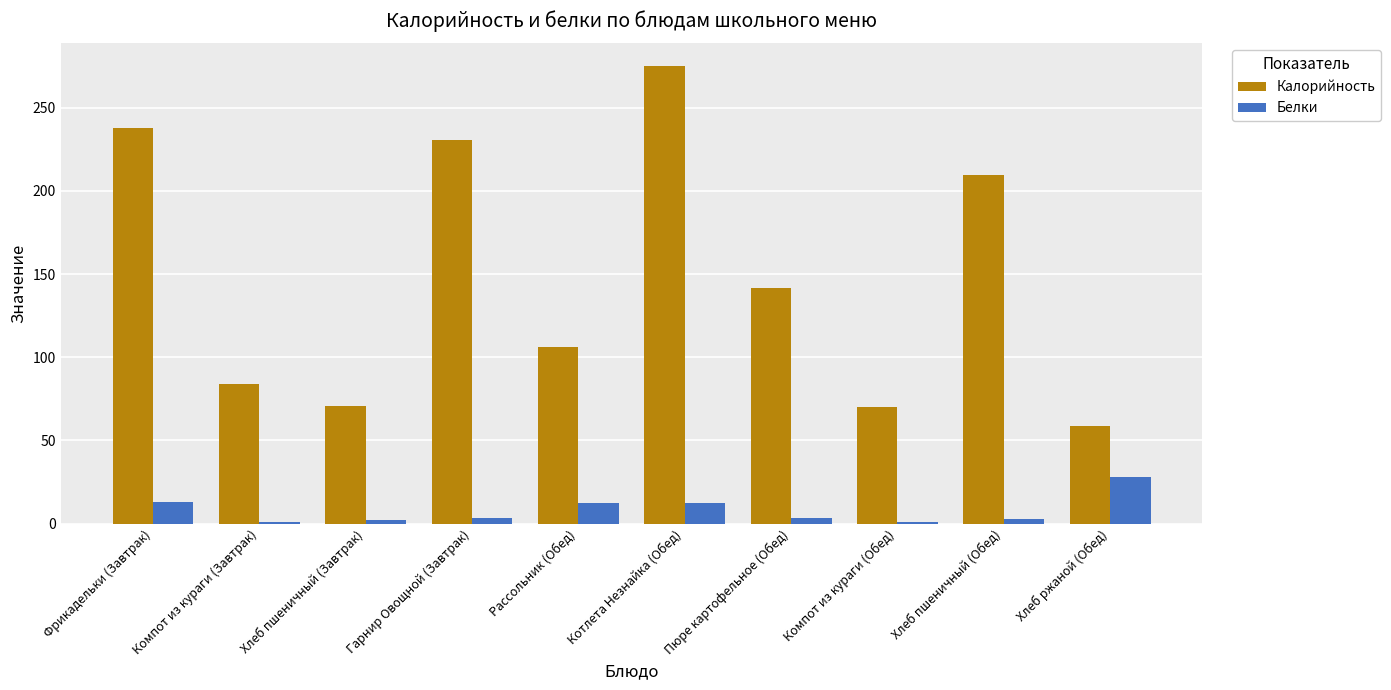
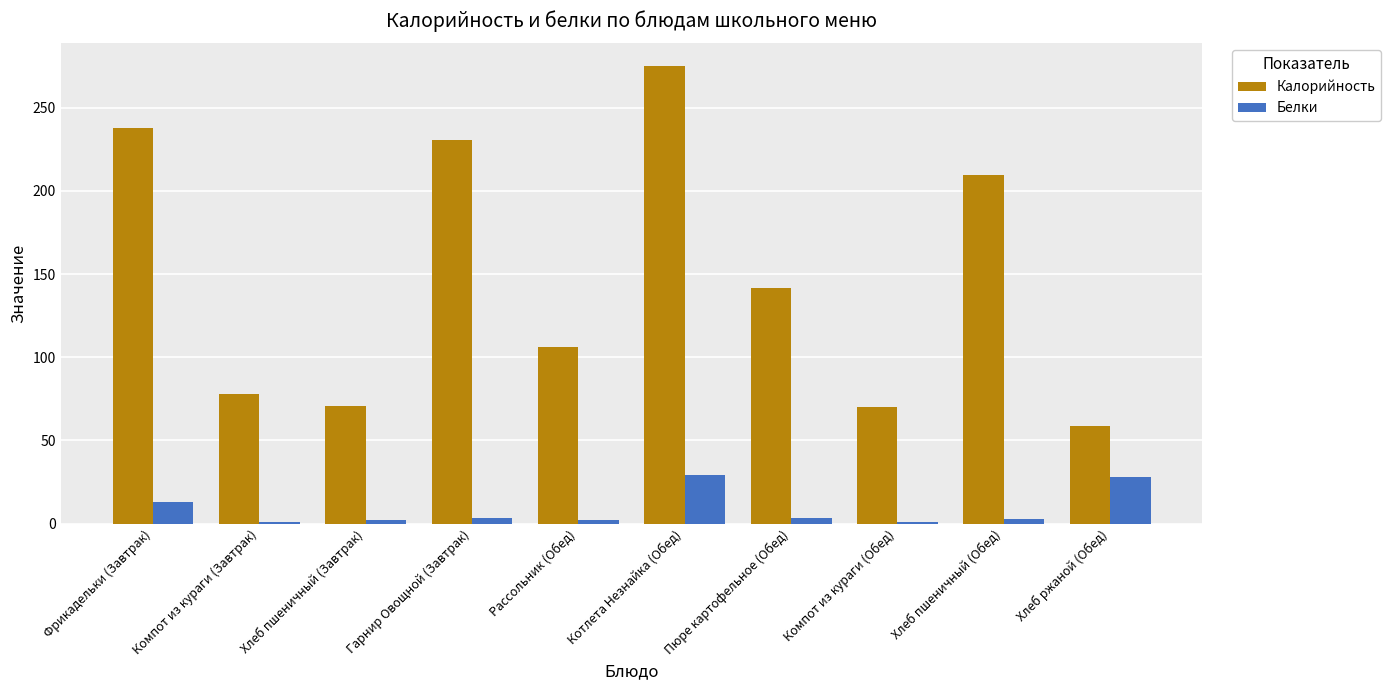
Калорийность, Компот из кураги (Завтрак): 84 -> 78
Белки, Рассольник (Обед): 12 -> 2
Белки, Котлета Незнайка (Обед): 13 -> 29
